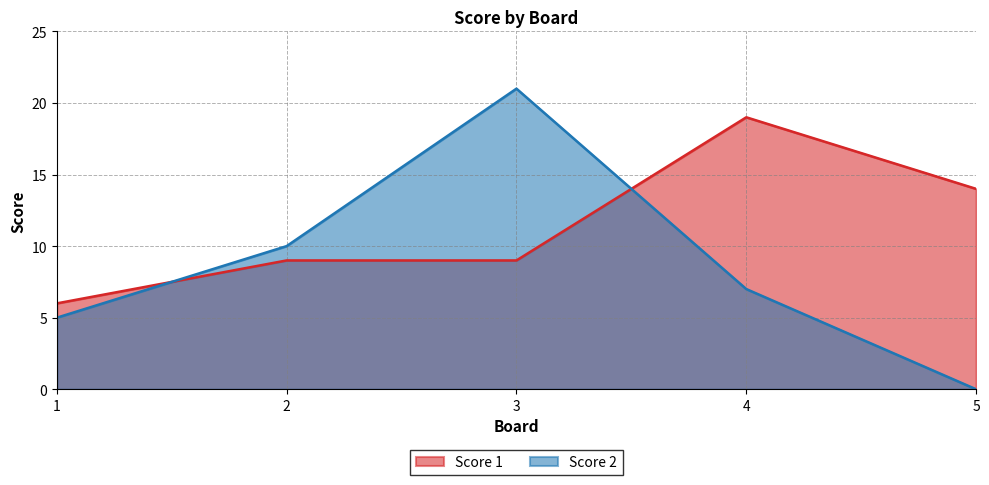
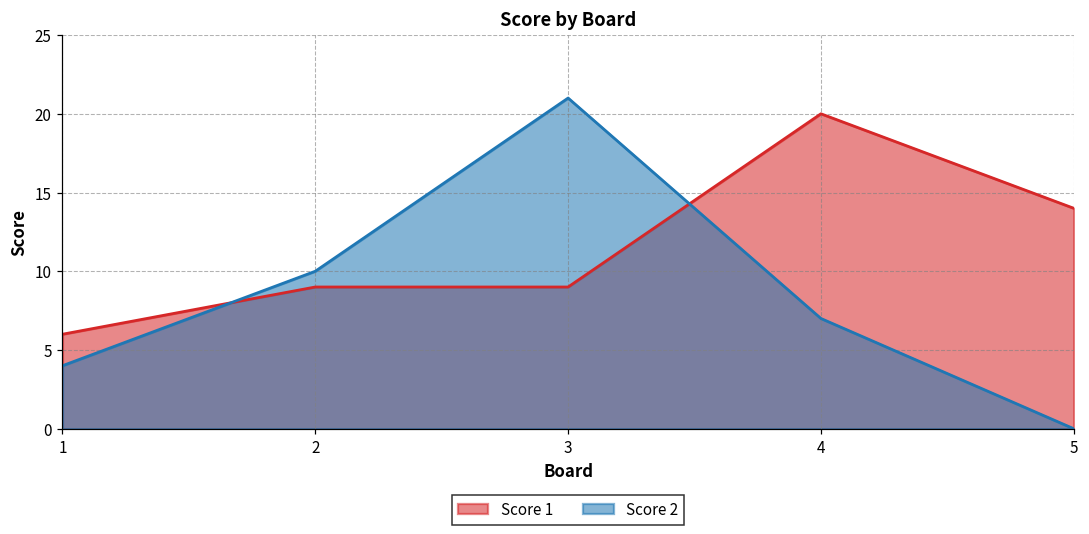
Score 2, 1: 5 -> 4
Score 1, 4: 19 -> 20
